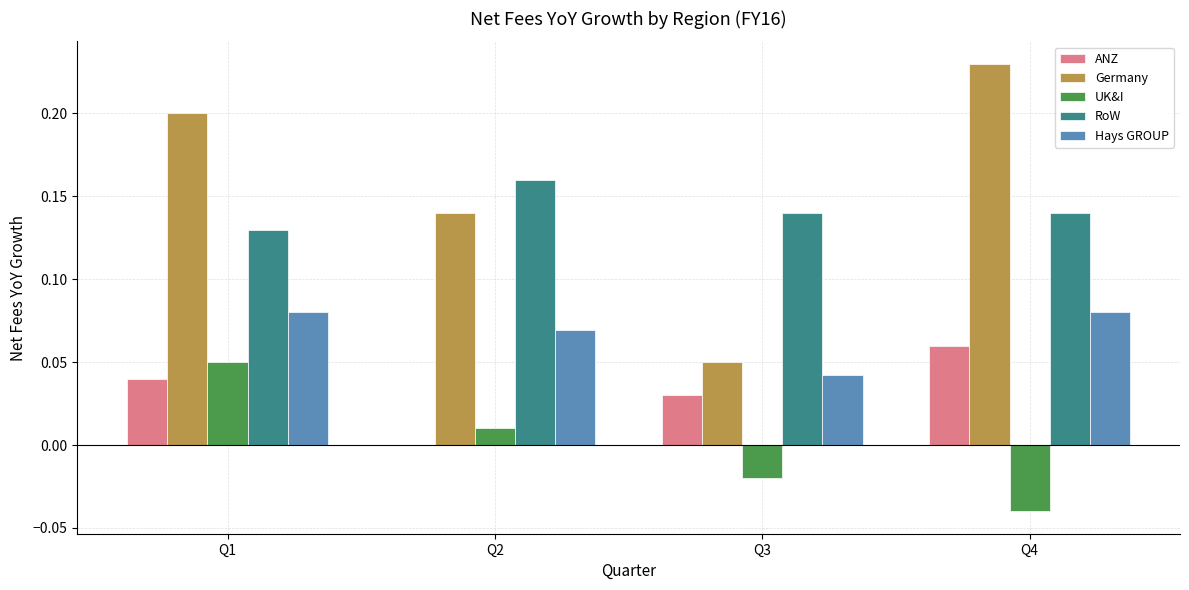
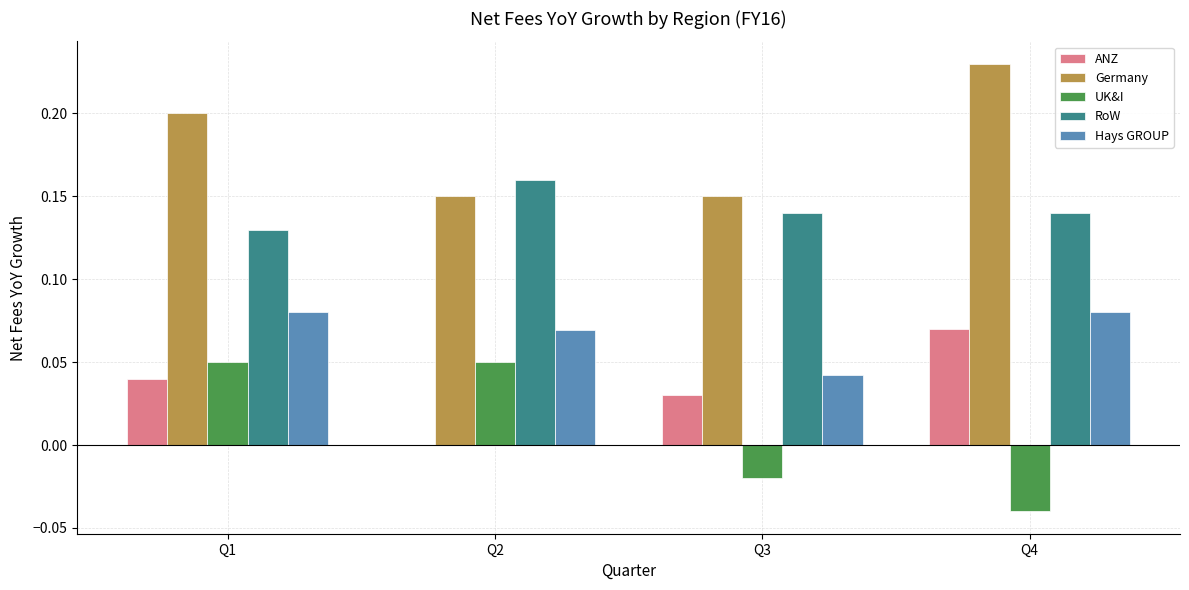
Germany, Q2: 0.14 -> 0.15
UK&I, Q2: 0.01 -> 0.05
Germany, Q3: 0.05 -> 0.15
ANZ, Q4: 0.06 -> 0.07
